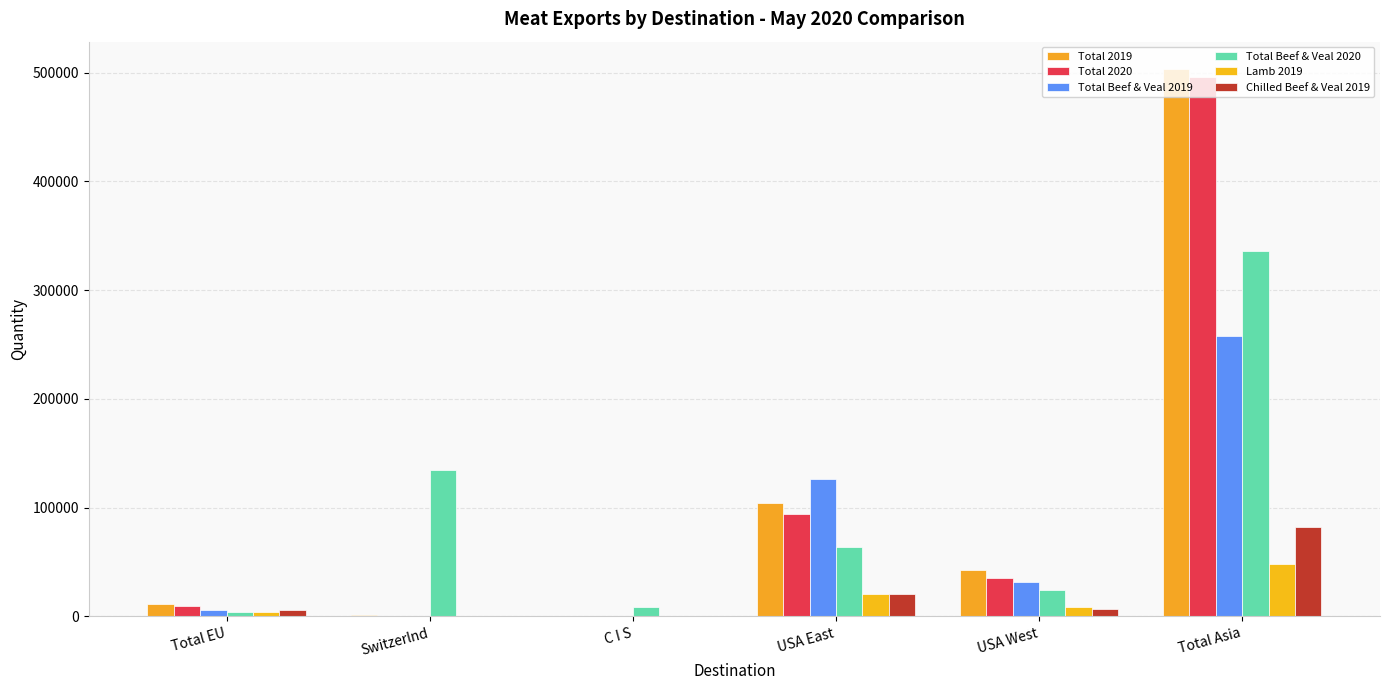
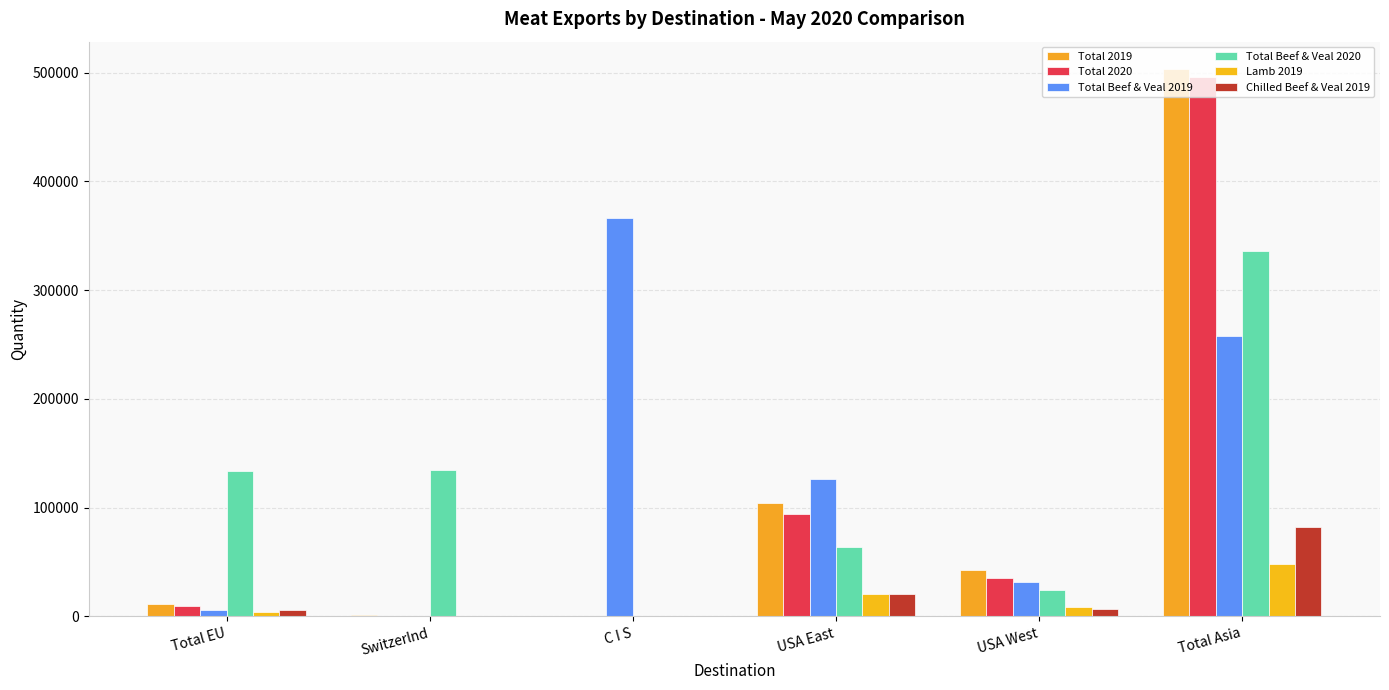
Total Beef & Veal 2020, Total EU: 4000 -> 133000
Total Beef & Veal 2019, C I S: 0 -> 367000
Total Beef & Veal 2020, C I S: 9000 -> 0
